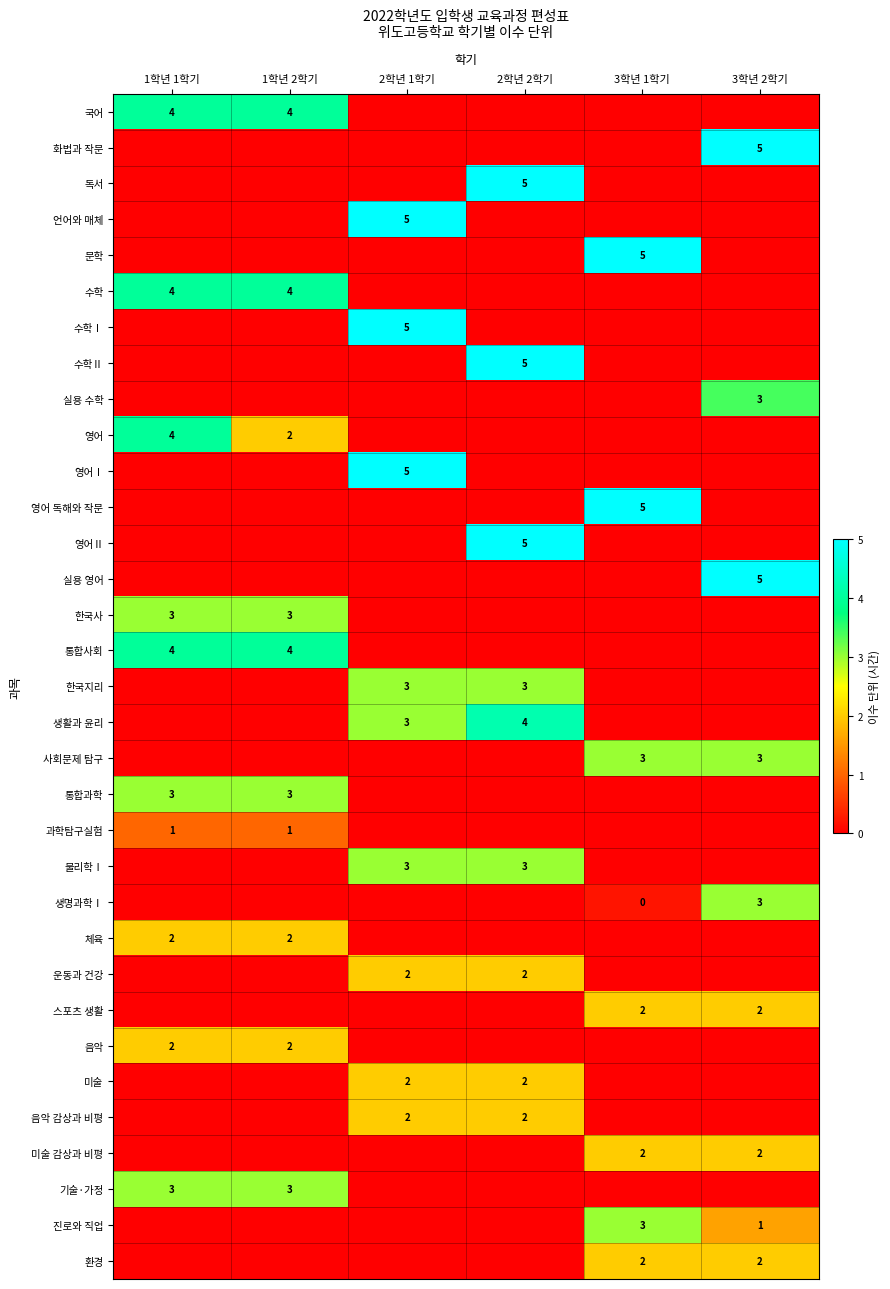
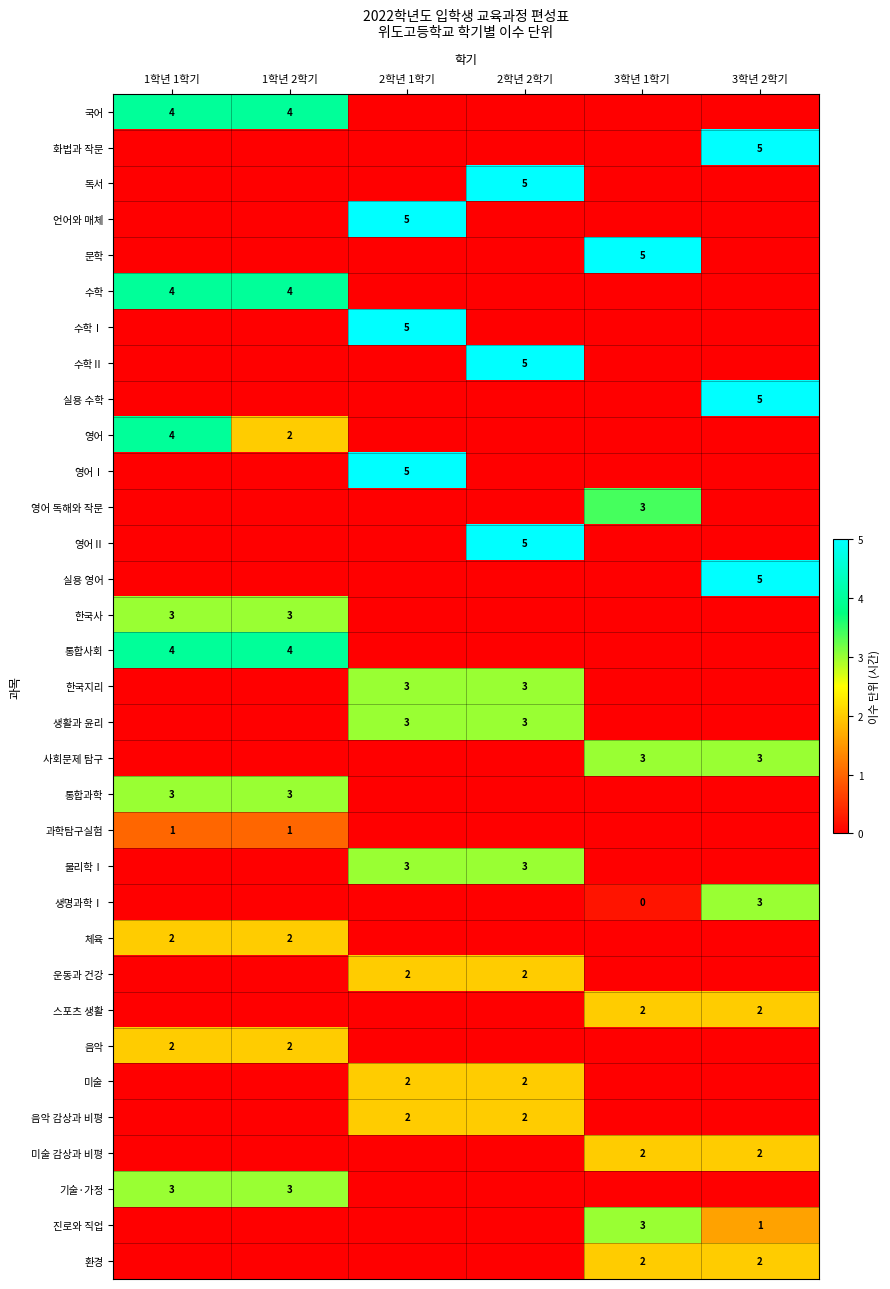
실용 수학, 3학년 2학기: 3 -> 5
영어 독해와 작문, 3학년 1학기: 5 -> 3
생활과 윤리, 2학년 2학기: 4 -> 3
